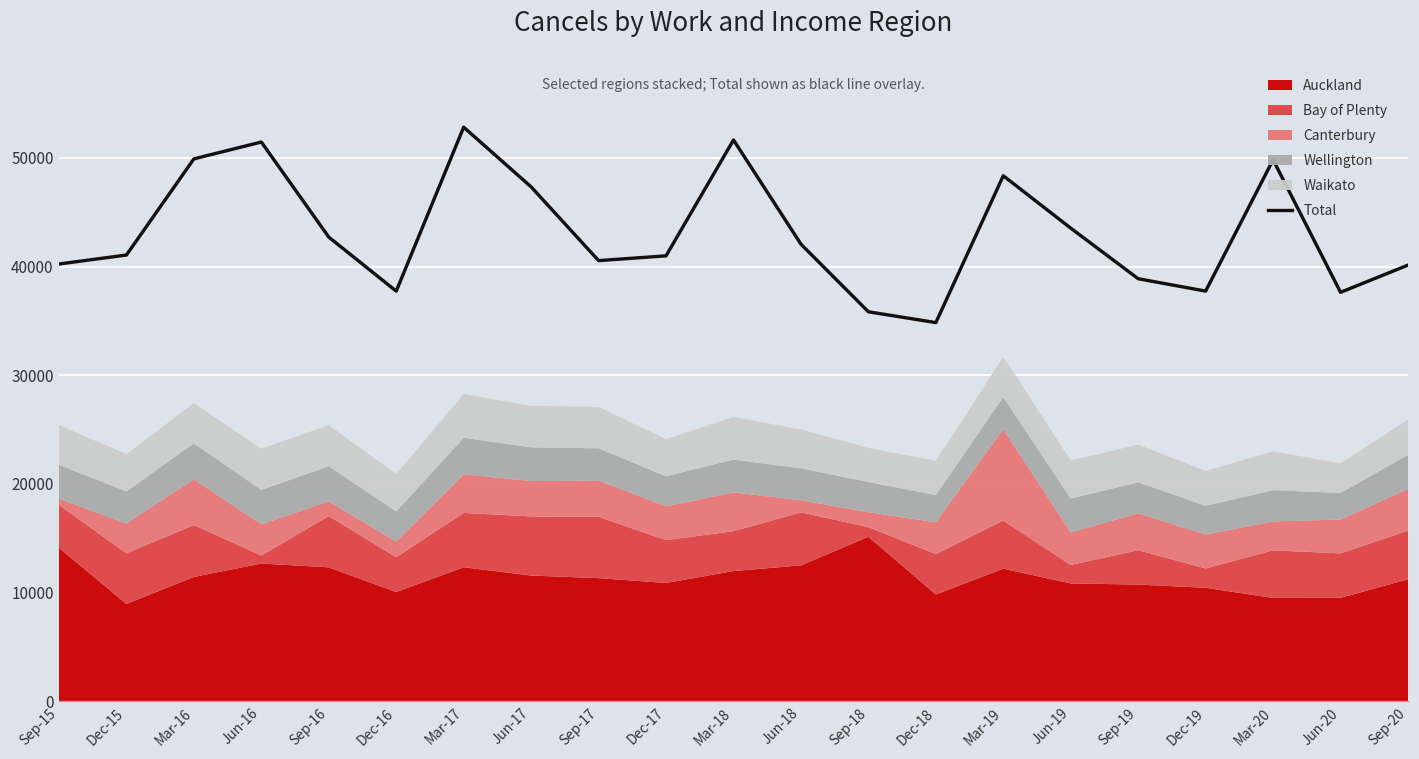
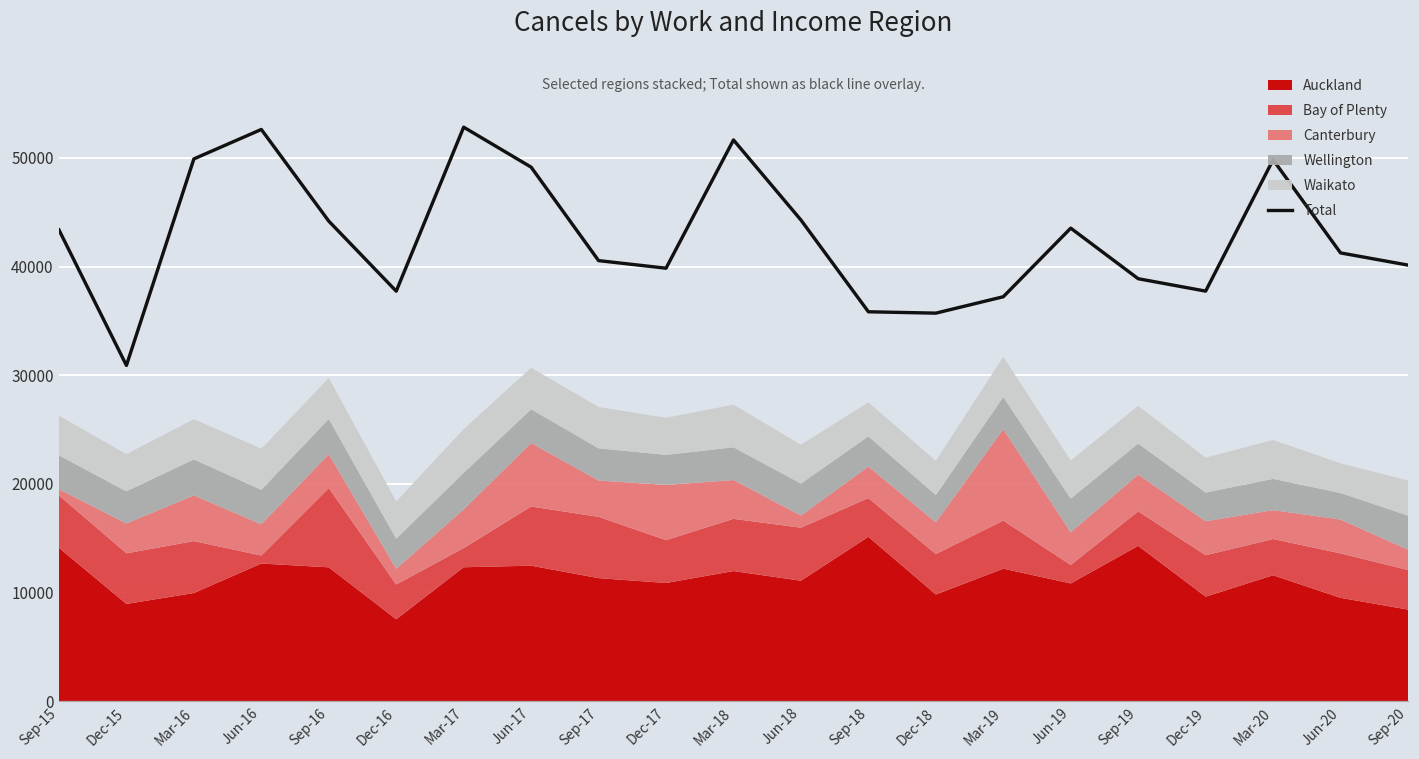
Total, Sep-15: 40000 -> 43000
Bay of Plenty, Sep-15: 4000 -> 5000
Total, Dec-15: 41000 -> 31000
Auckland, Mar-16: 11000 -> 10000
Total, Jun-16: 51000 -> 53000
Total, Sep-16: 43000 -> 44000
Bay of Plenty, Sep-16: 5000 -> 7000
Canterbury, Sep-16: 1000 -> 3000
Auckland, Dec-16: 10000 -> 8000
Bay of Plenty, Mar-17: 5000 -> 2000
Total, Jun-17: 47000 -> 49000
Auckland, Jun-17: 11600 -> 12500
Canterbury, Jun-17: 3000 -> 6000
Total, Dec-17: 41000 -> 40000
Canterbury, Dec-17: 3000 -> 5000
Bay of Plenty, Mar-18: 4000 -> 5000
Total, Jun-18: 42000 -> 44000
Auckland, Jun-18: 12000 -> 11000
Bay of Plenty, Sep-18: 1000 -> 4000
Canterbury, Sep-18: 1000 -> 3000
Total, Dec-18: 35000 -> 36000
Total, Mar-19: 48000 -> 37000
Auckland, Sep-19: 11000 -> 14000
Auckland, Dec-19: 10400 -> 9600
Bay of Plenty, Dec-19: 2000 -> 4000
Auckland, Mar-20: 10000 -> 12000
Bay of Plenty, Mar-20: 4000 -> 3000
Total, Jun-20: 38000 -> 41000
Auckland, Sep-20: 11000 -> 8000
Bay of Plenty, Sep-20: 4500 -> 3600
Canterbury, Sep-20: 4000 -> 2000
